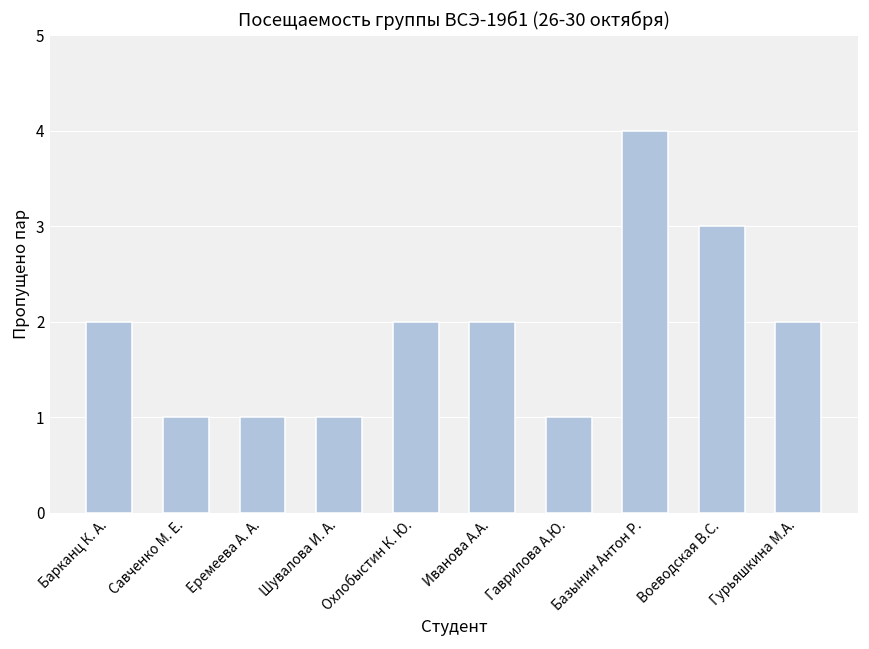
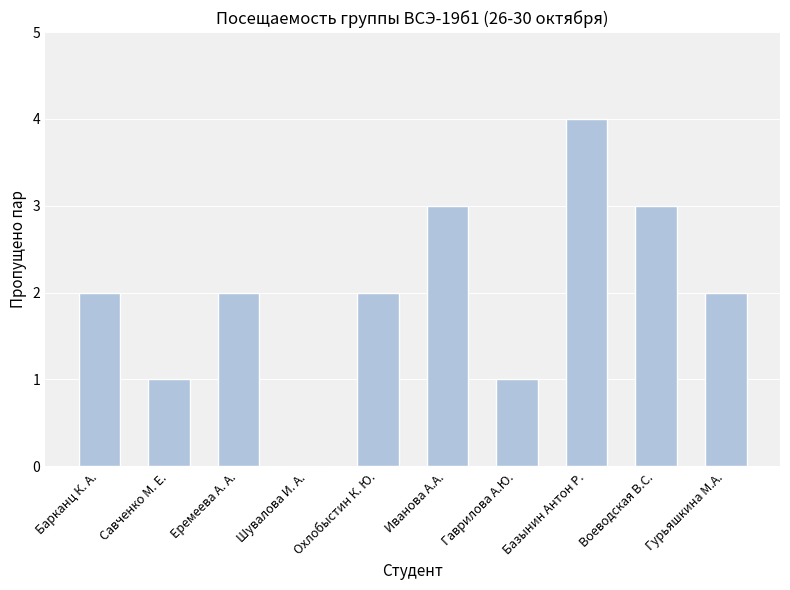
Еремеева А. А.: 1 -> 2
Шувалова И. А.: 1 -> 0
Иванова А.А.: 2 -> 3
